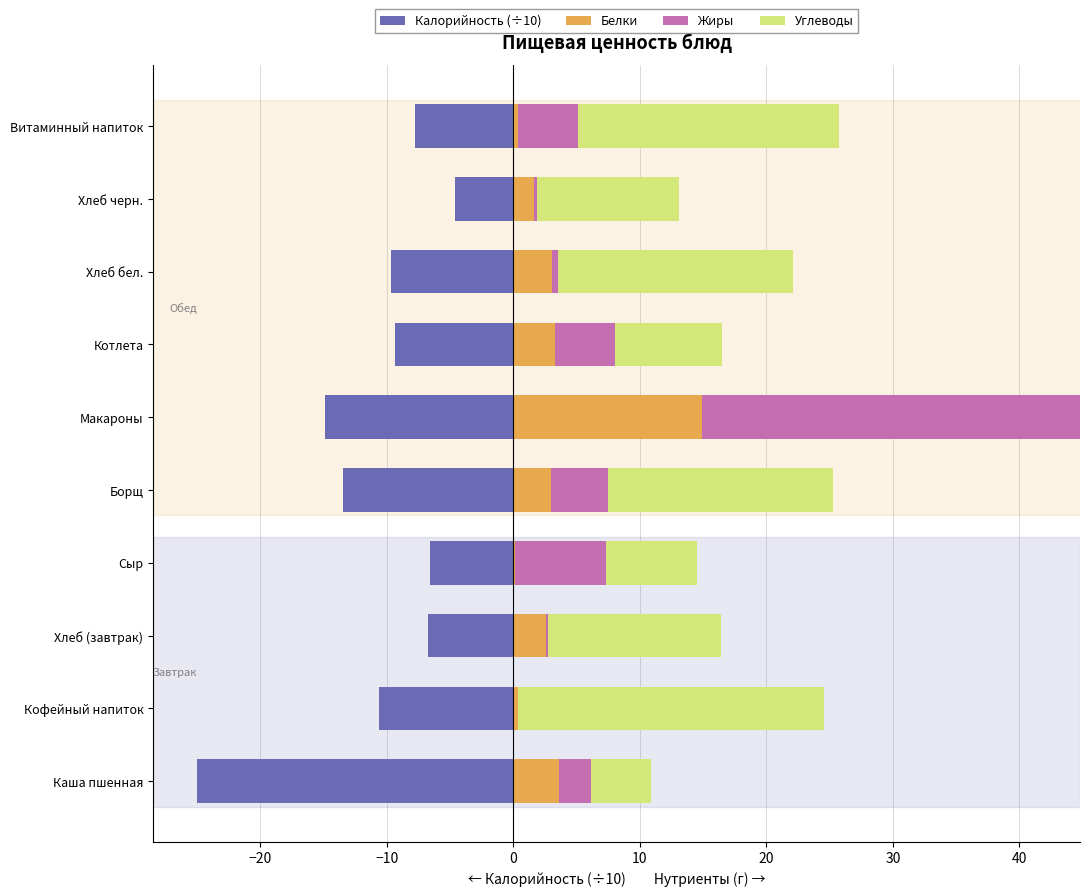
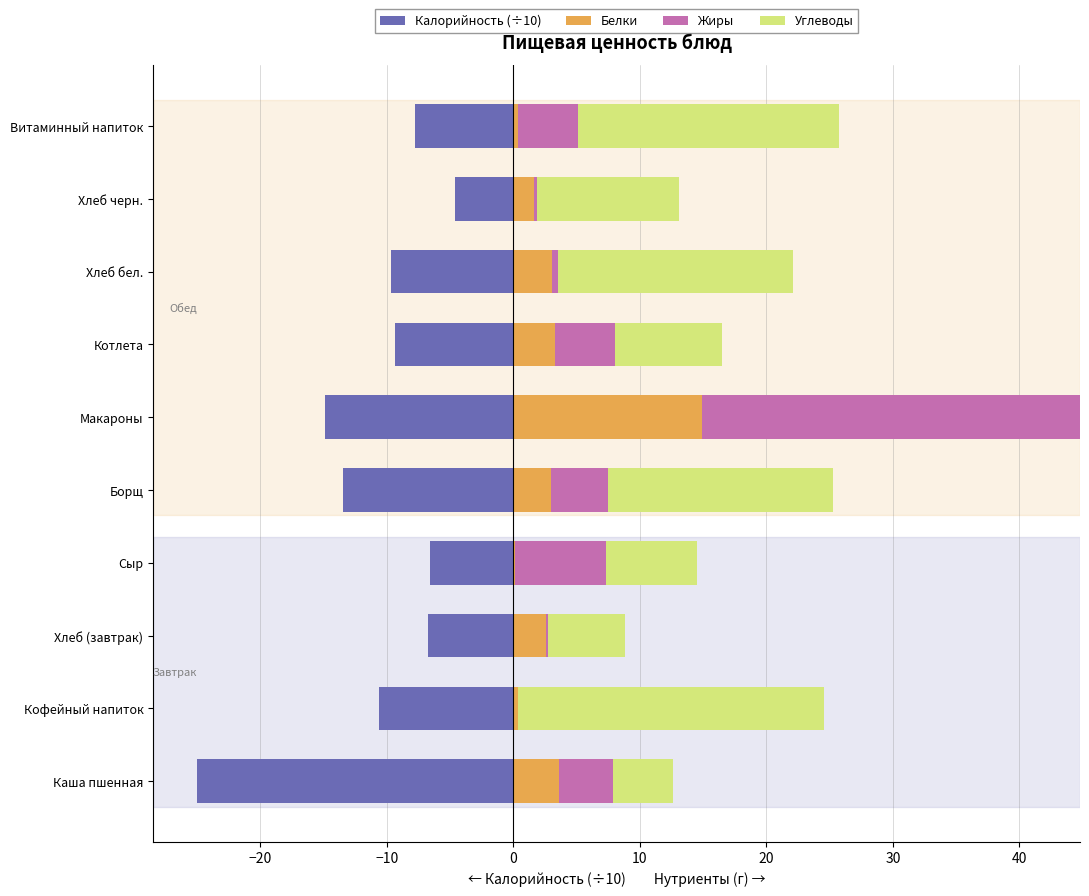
Углеводы, Хлеб (завтрак): 13.7 -> 6.1
Жиры, Каша пшенная: 2.5 -> 4.3
